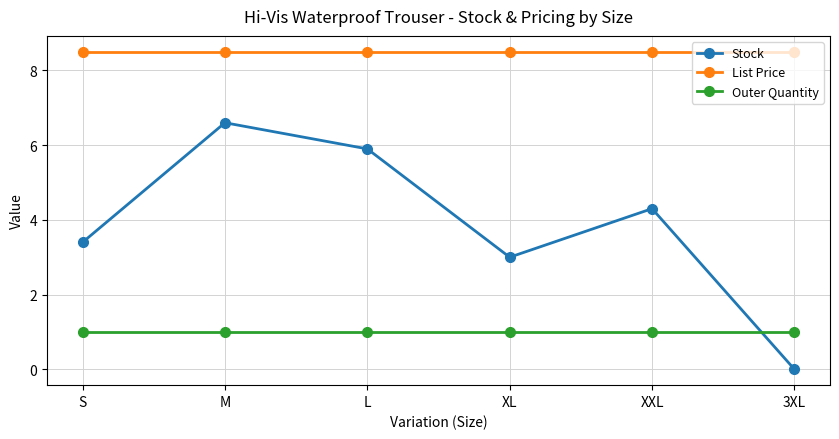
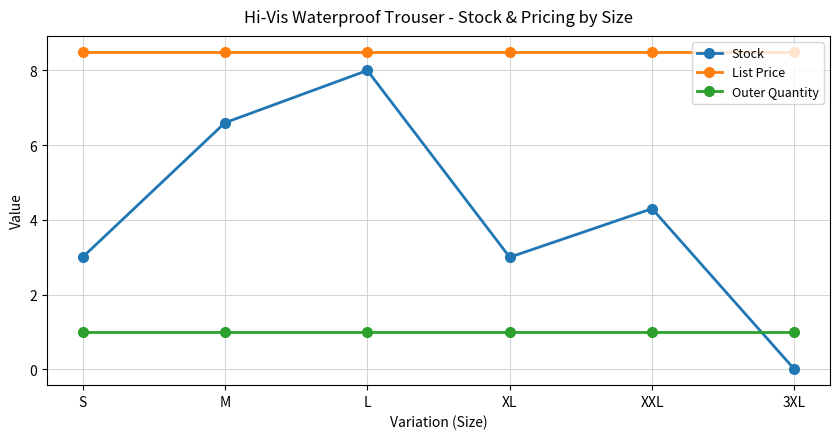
Stock, S: 3.4 -> 3.0
Stock, L: 5.9 -> 8.0
